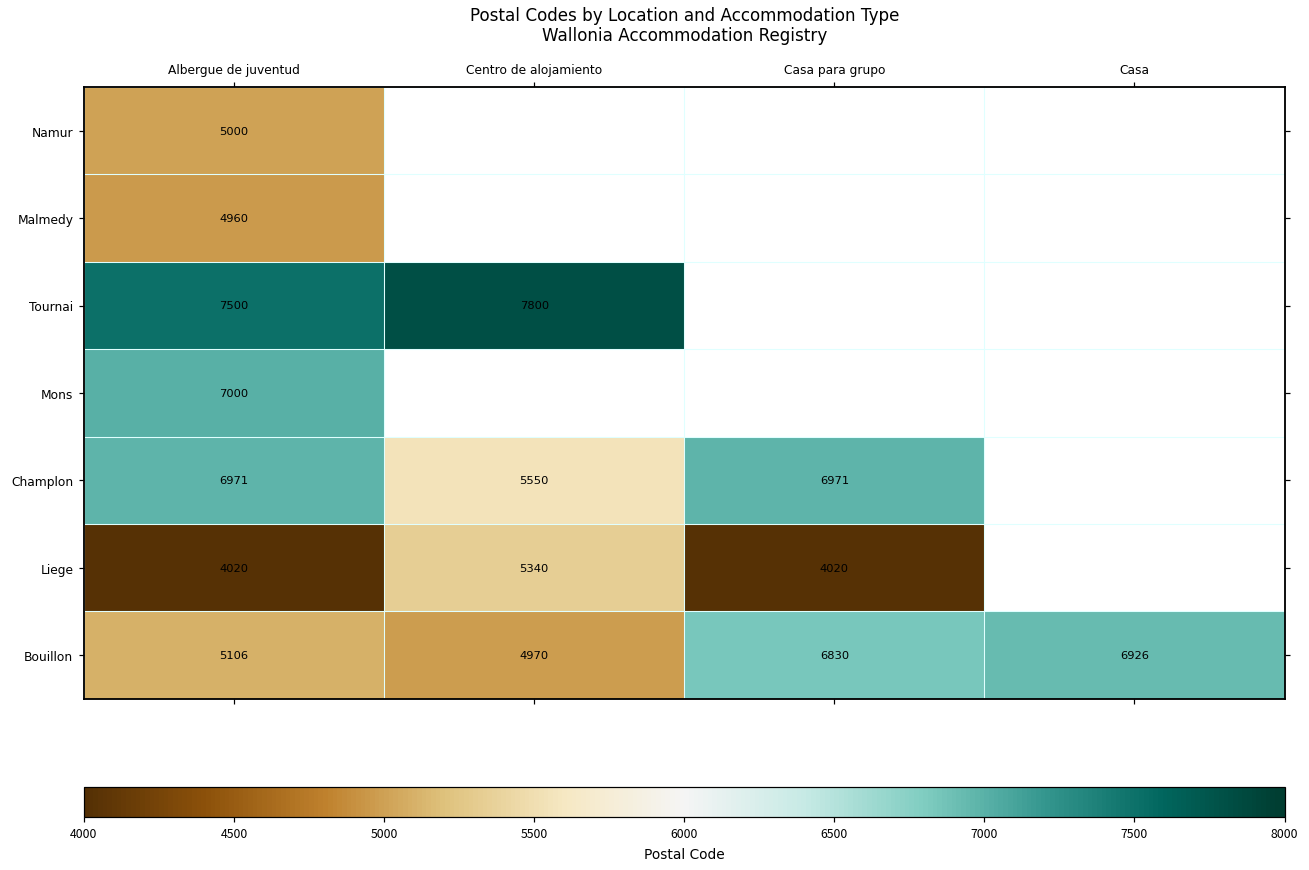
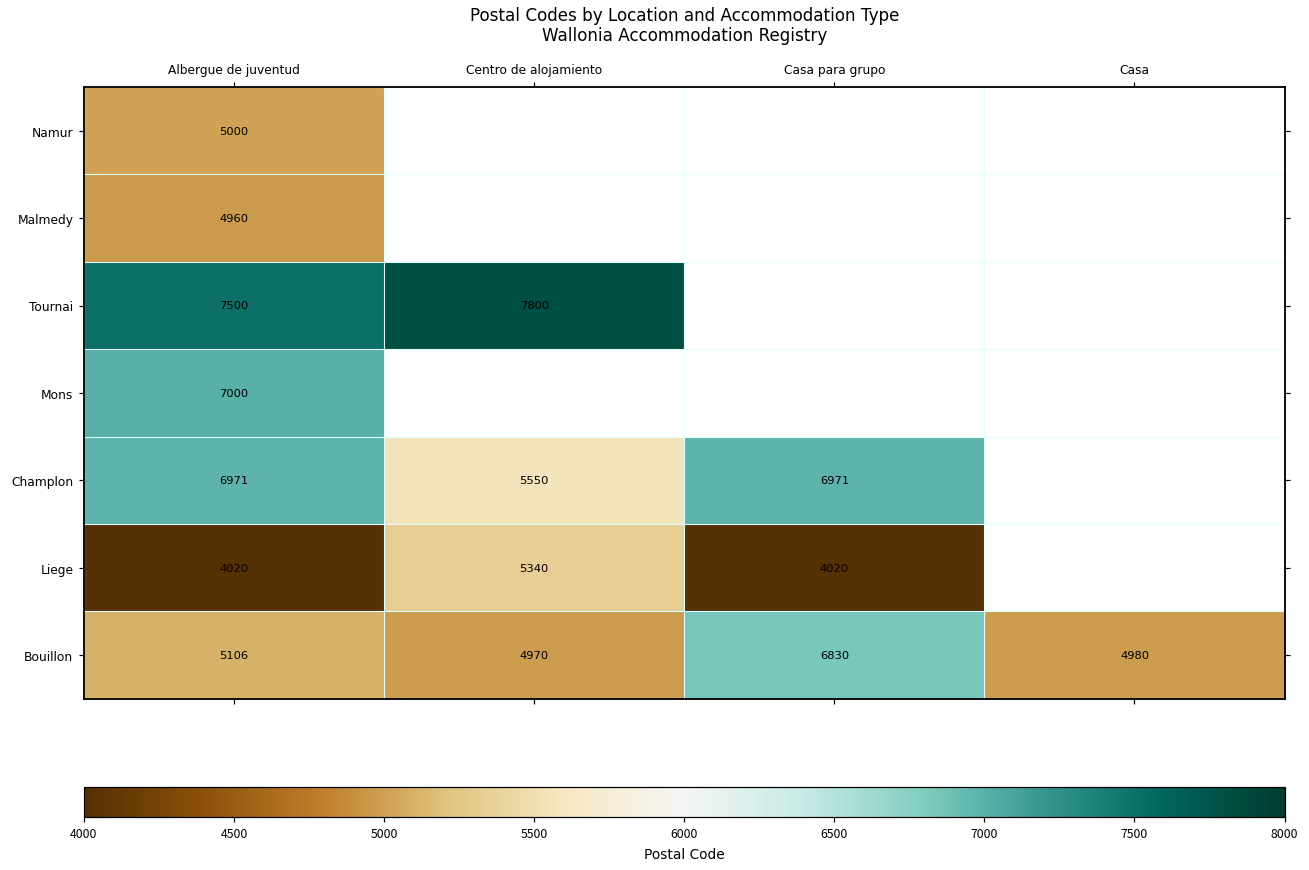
Bouillon, Casa: 6926 -> 4980
